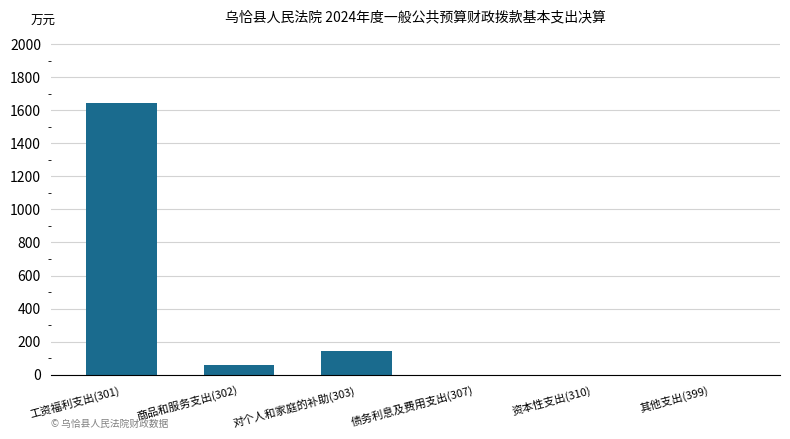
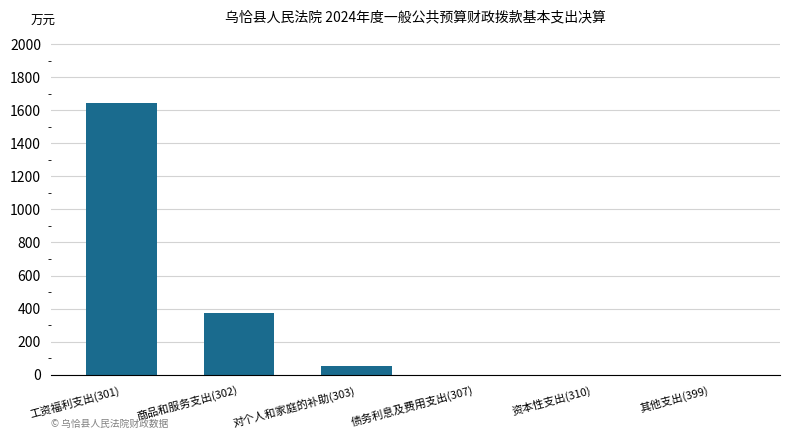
商品和服务支出(302): 60 -> 370
对个人和家庭的补助(303): 140 -> 50
